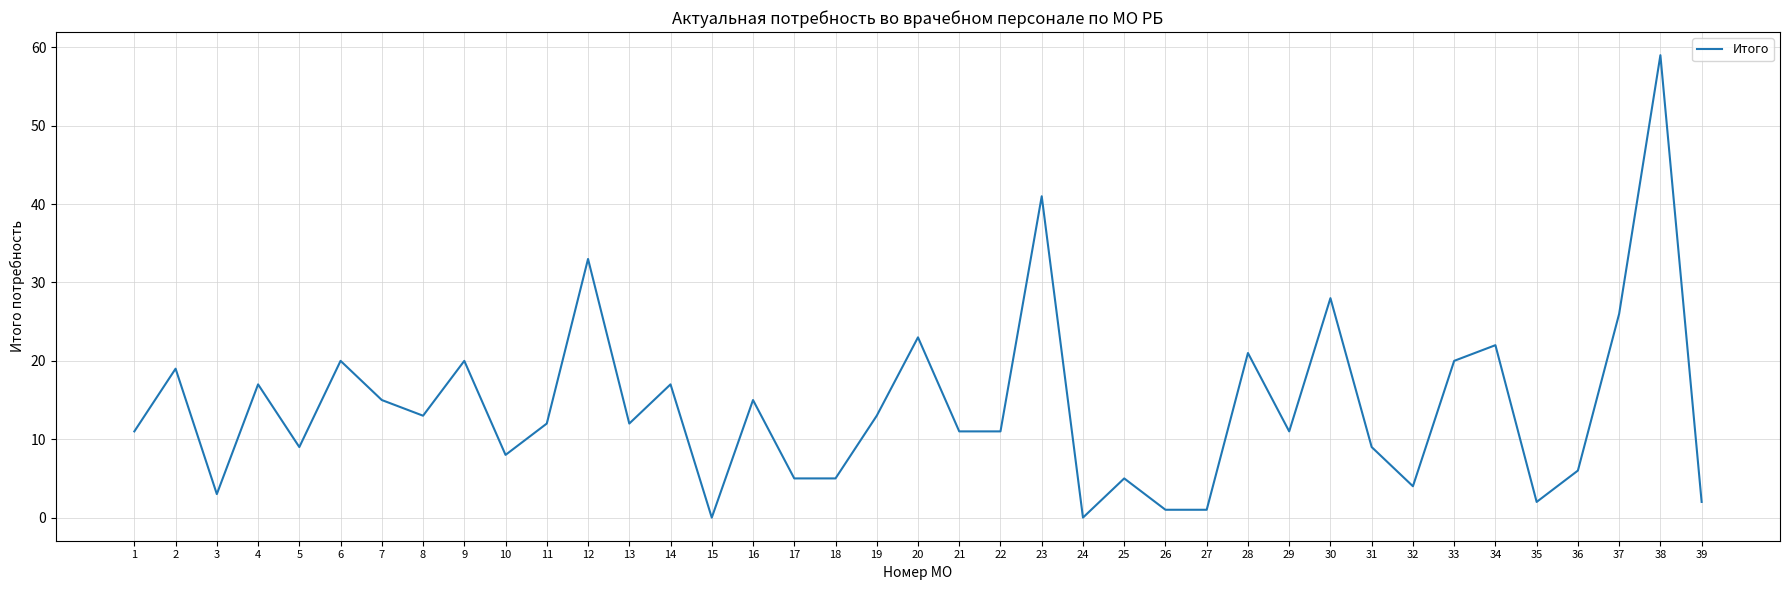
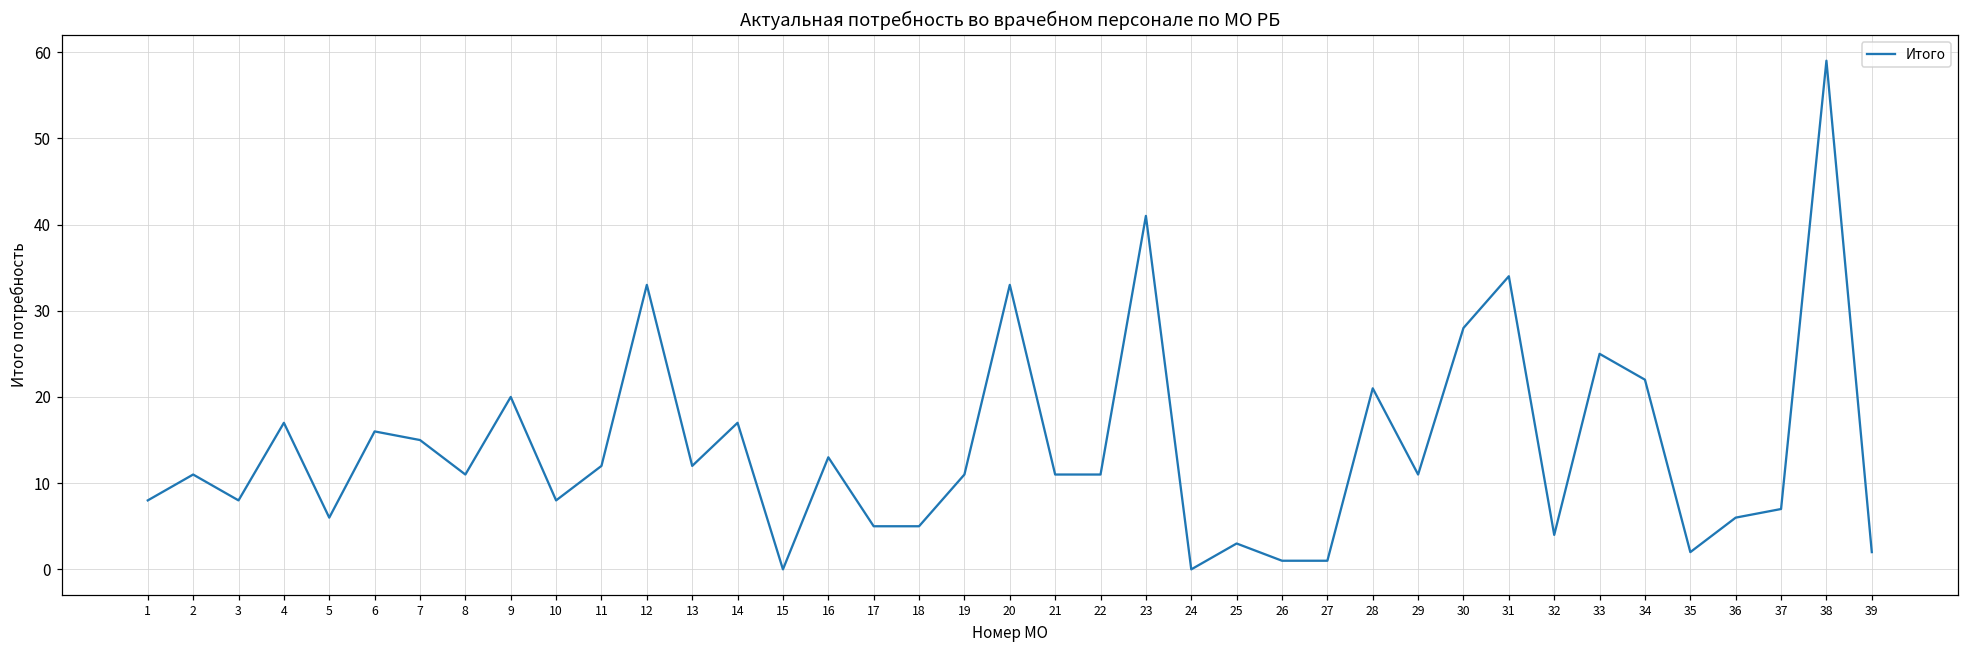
1: 11 -> 8
2: 19 -> 11
3: 3 -> 8
5: 9 -> 6
6: 20 -> 16
8: 13 -> 11
16: 15 -> 13
19: 13 -> 11
20: 23 -> 33
25: 5 -> 3
31: 9 -> 34
33: 20 -> 25
37: 26 -> 7
